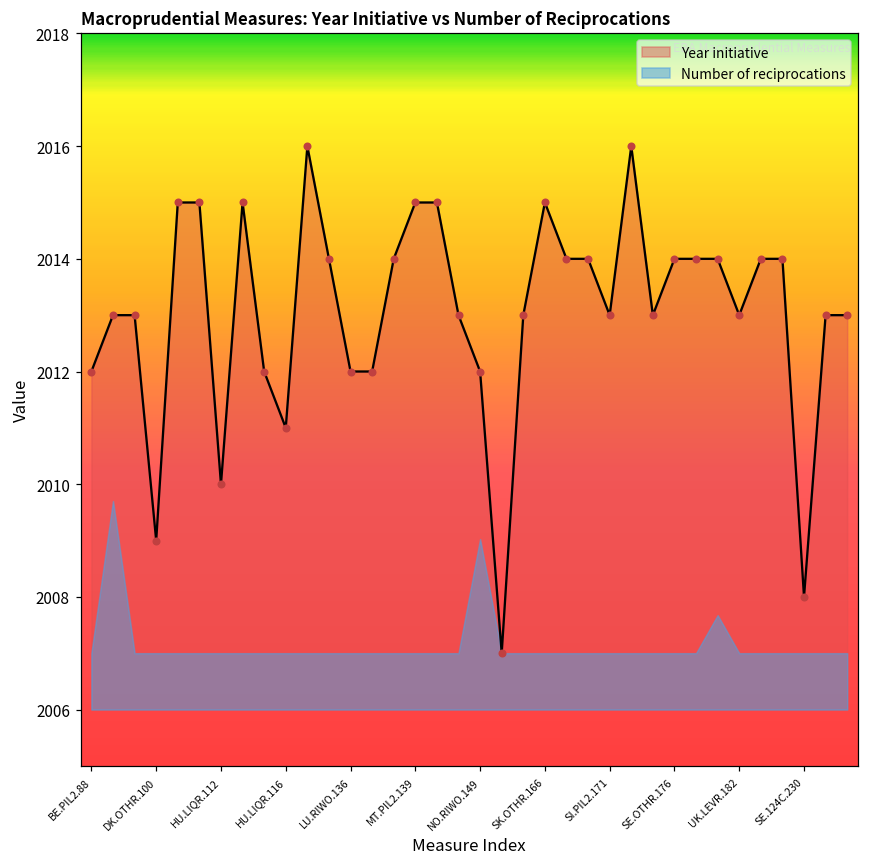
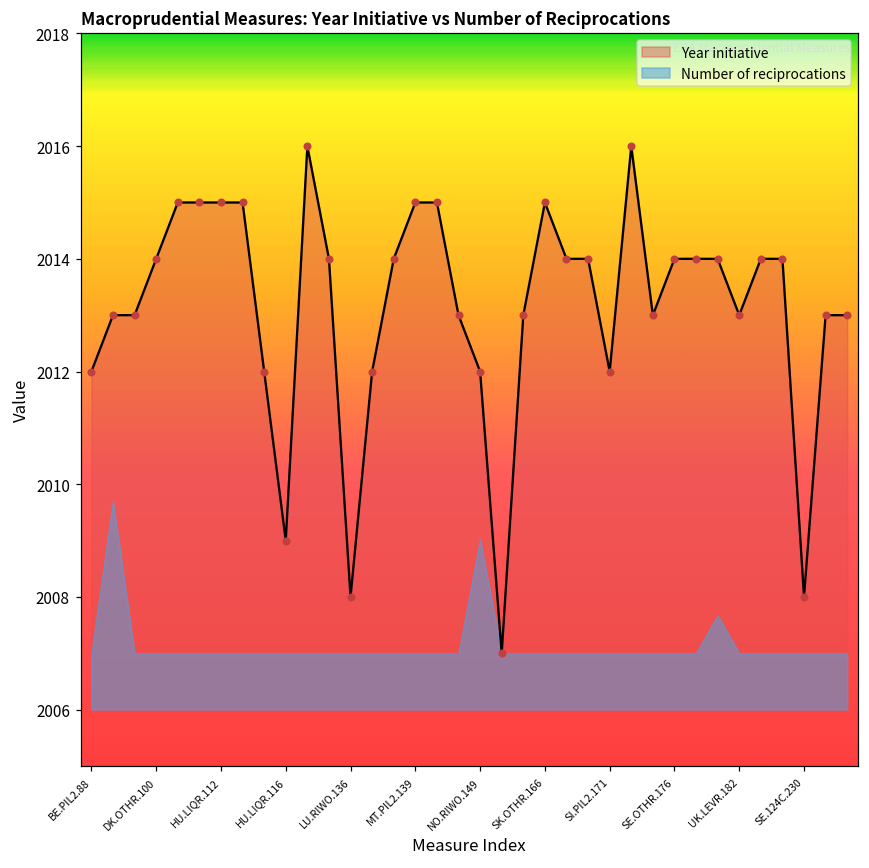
Year initiative, DK.OTHR.100: 2009 -> 2014
Year initiative, HU.LIQR.112: 2010 -> 2015
Year initiative, HU.LIQR.116: 2011 -> 2009
Year initiative, LU.RIWO.136: 2012 -> 2008
Year initiative, SI.PIL2.171: 2013 -> 2012
